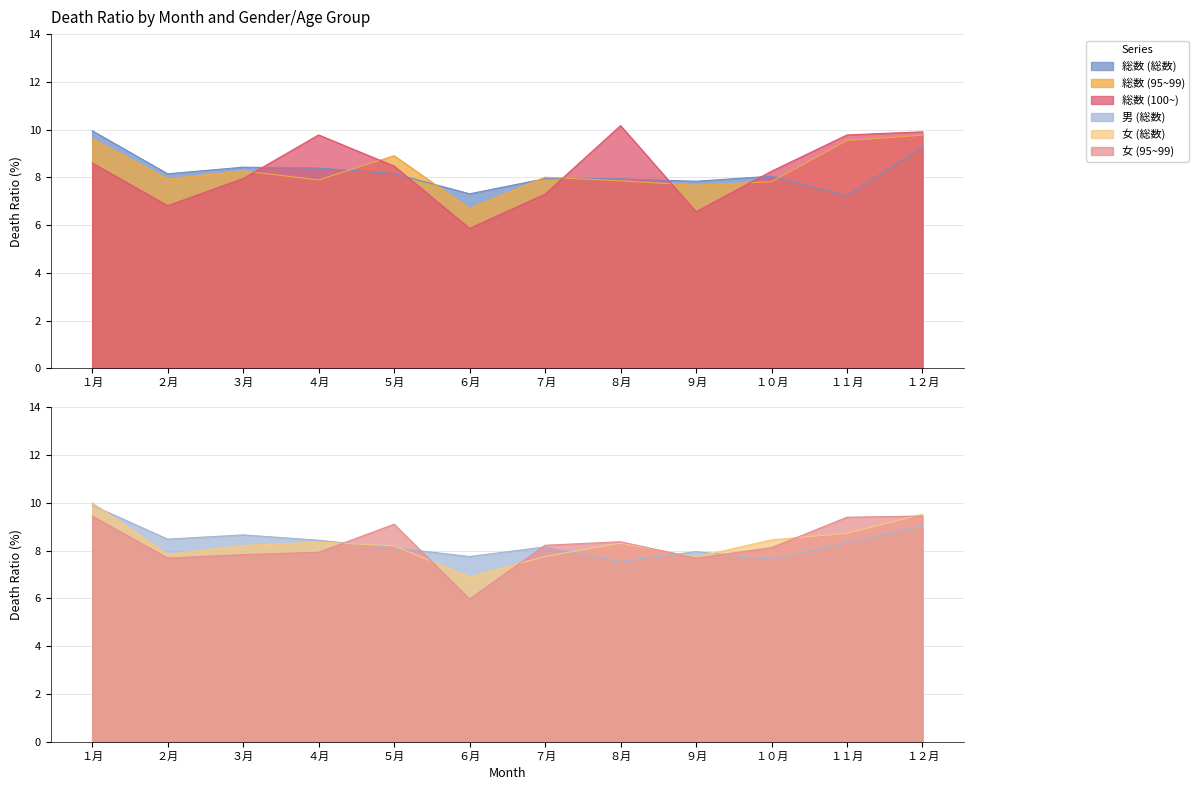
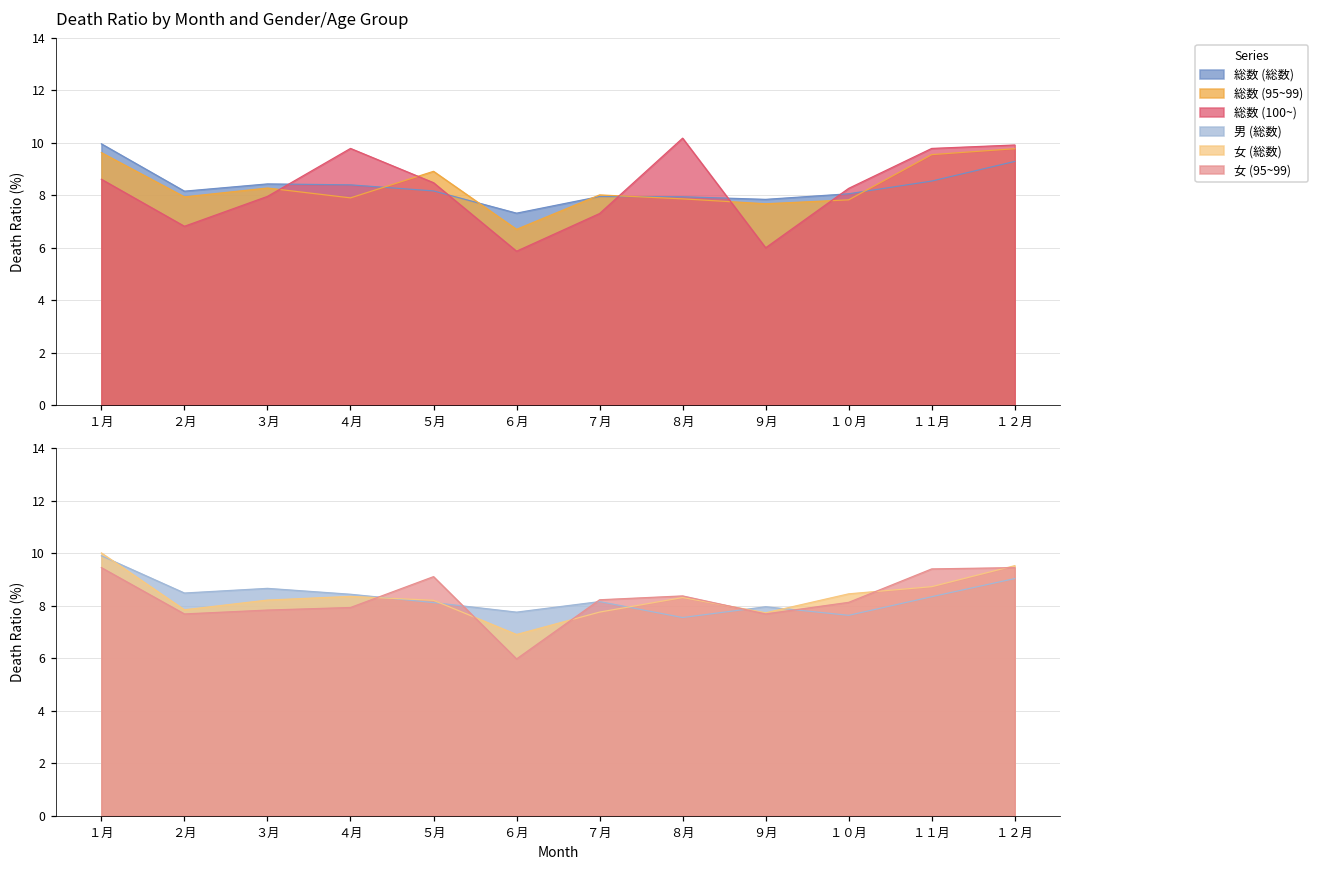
Death Ratio by Month and Gender/Age Group, 総数 (100~), ９月: 6.6 -> 6.0
Death Ratio by Month and Gender/Age Group, 総数 (総数), １１月: 7.2 -> 8.5
